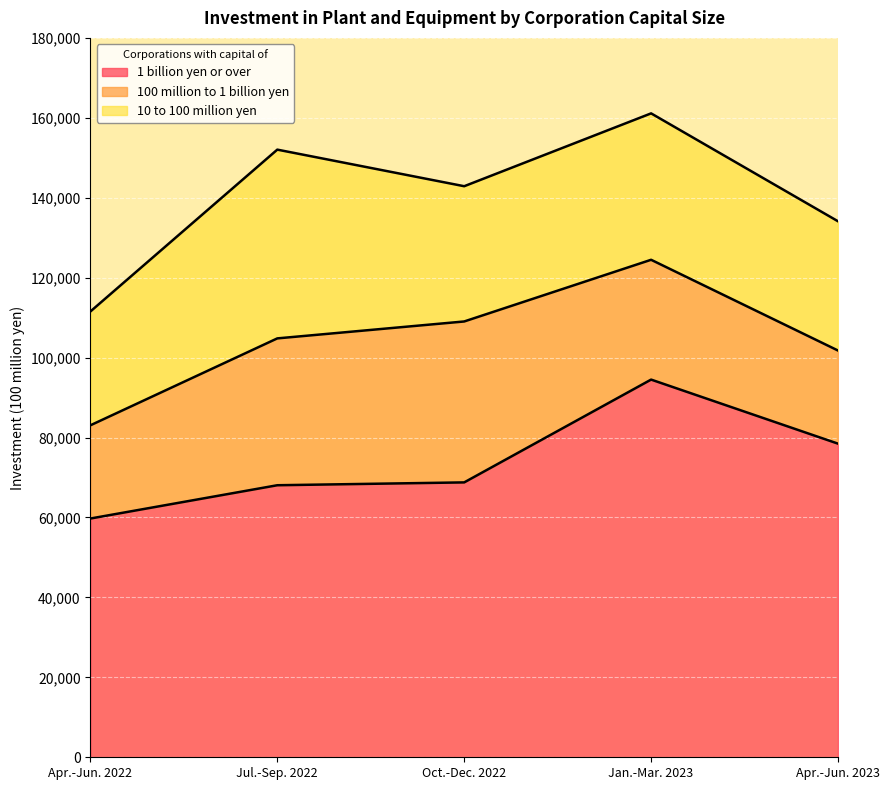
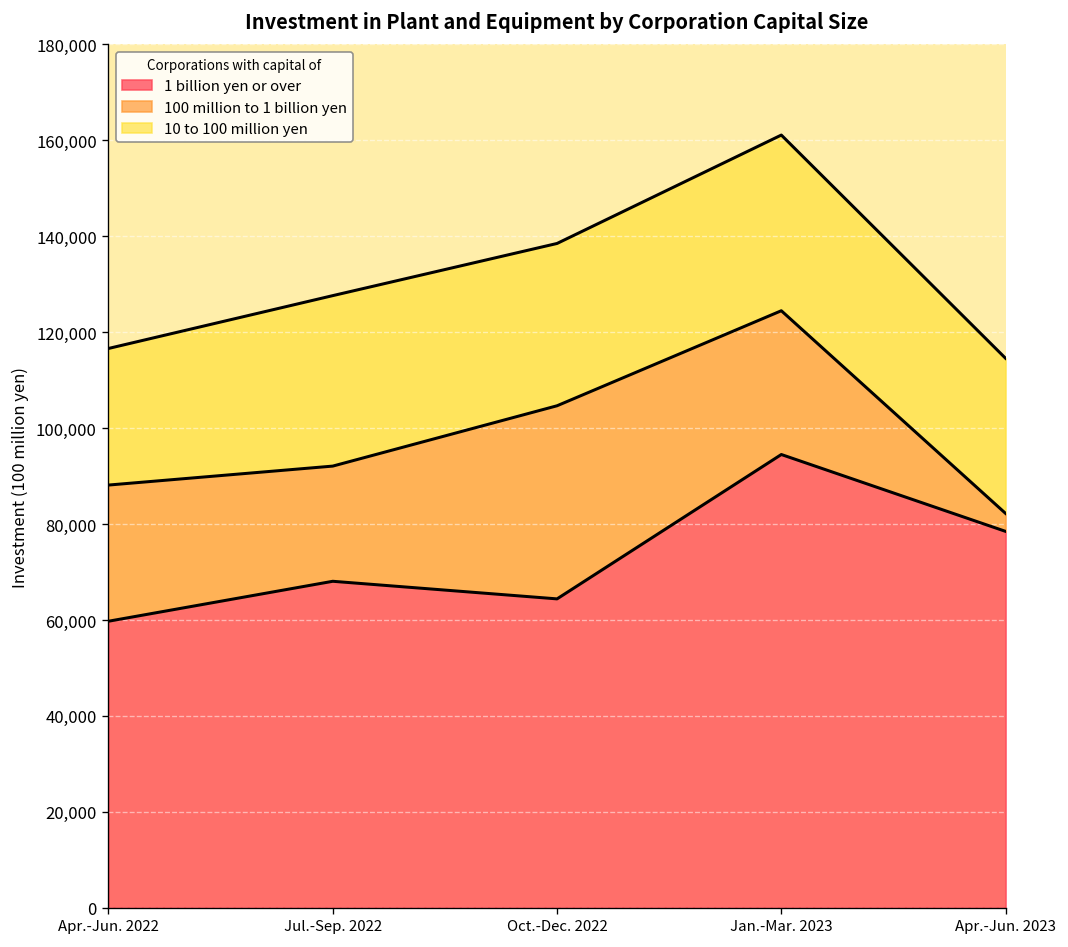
100 million to 1 billion yen, Apr.-Jun. 2022: 23,000 -> 28,000
100 million to 1 billion yen, Jul.-Sep. 2022: 37,000 -> 24,000
10 to 100 million yen, Jul.-Sep. 2022: 47,000 -> 36,000
1 billion yen or over, Oct.-Dec. 2022: 69,000 -> 64,000
100 million to 1 billion yen, Apr.-Jun. 2023: 23,000 -> 4,000
